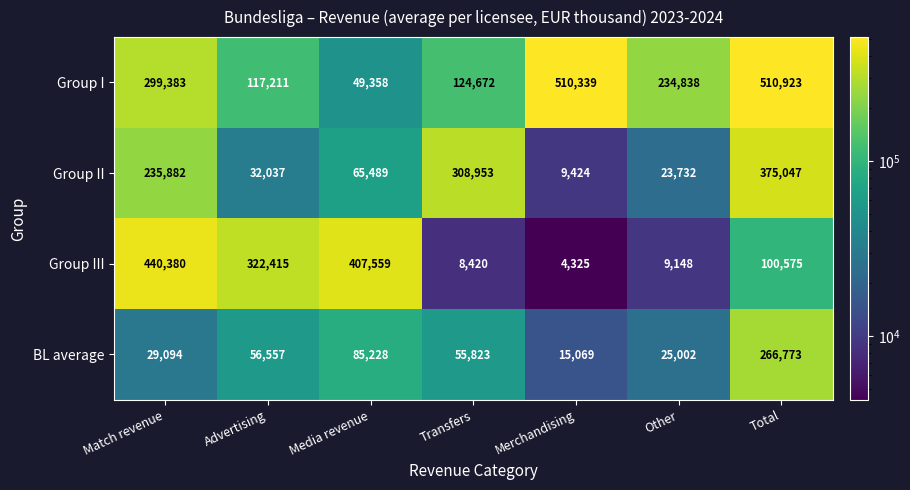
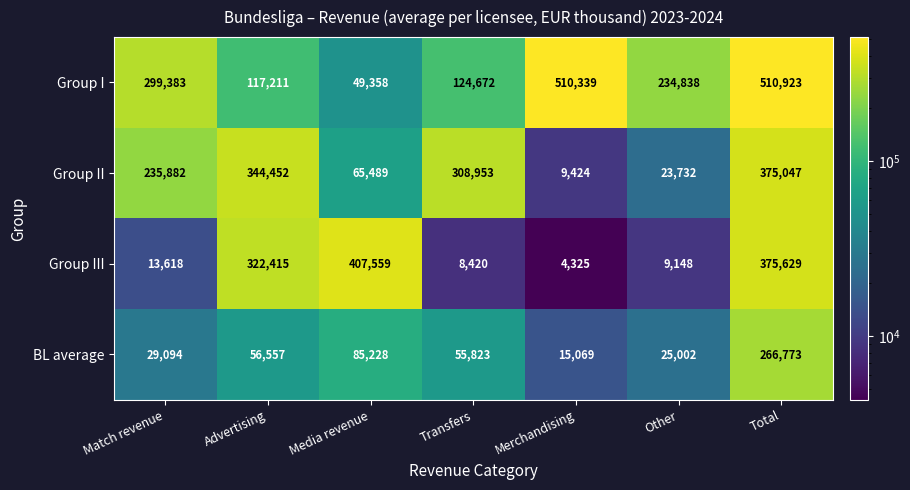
Group II, Advertising: 32,037 -> 344,452
Group III, Match revenue: 440,380 -> 13,618
Group III, Total: 100,575 -> 375,629
